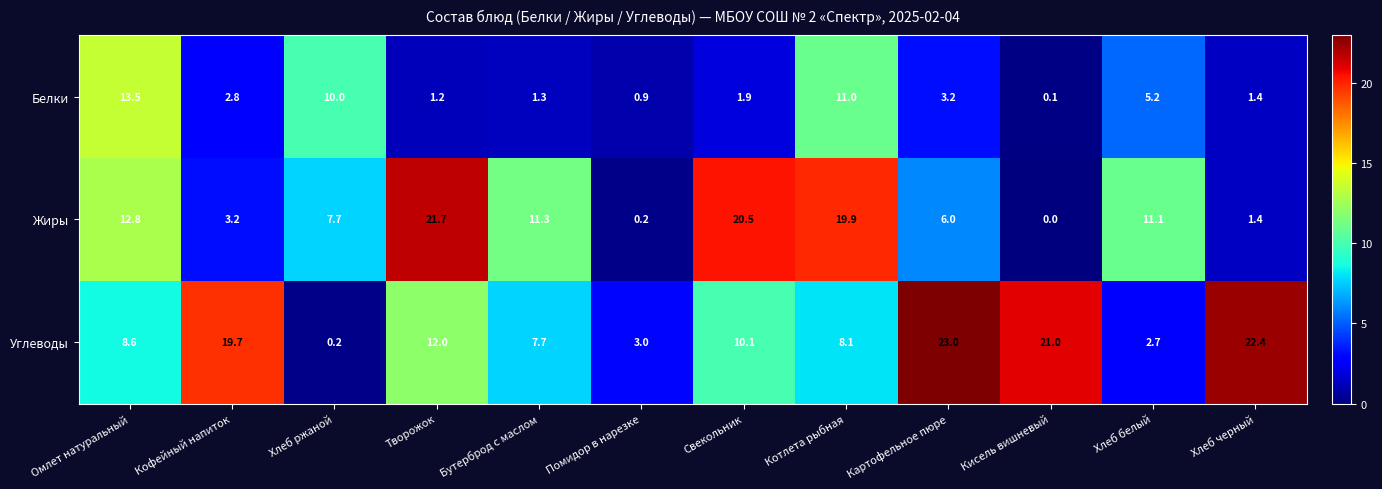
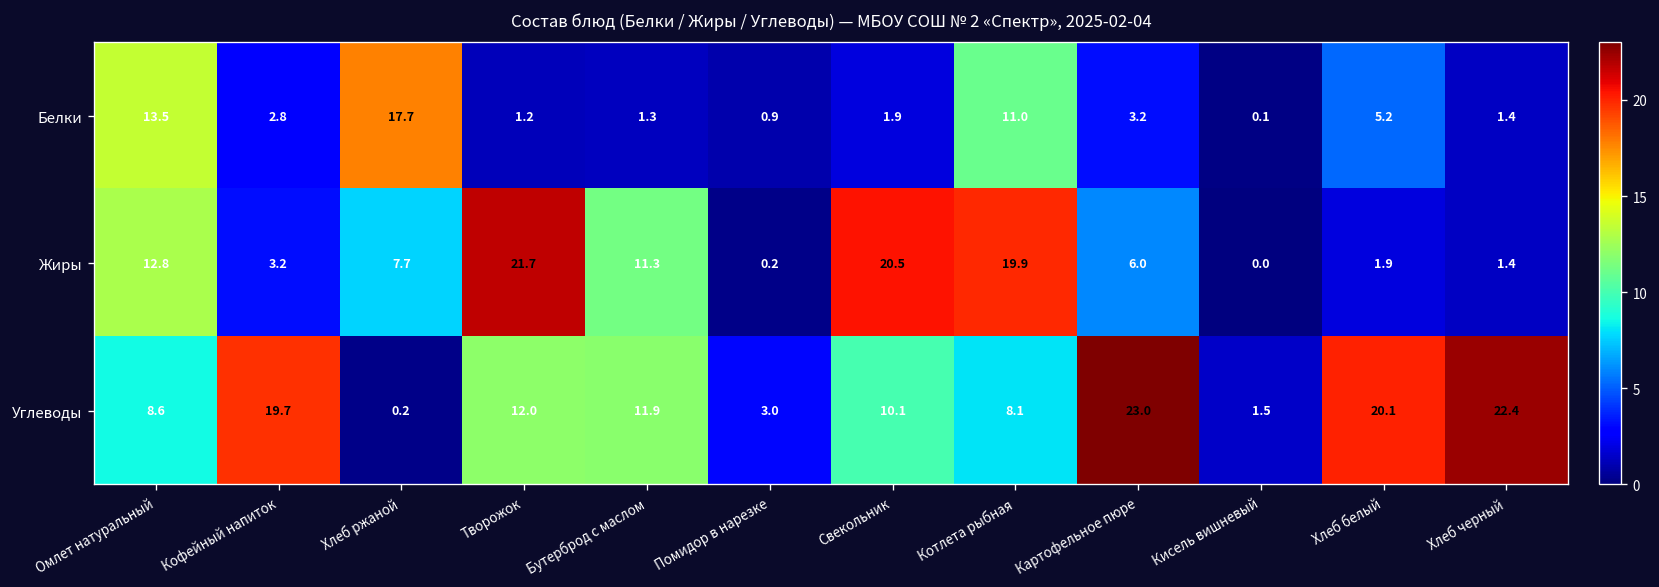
Белки, Хлеб ржаной: 10.0 -> 17.7
Жиры, Хлеб белый: 11.1 -> 1.9
Углеводы, Бутерброд с маслом: 7.7 -> 11.9
Углеводы, Кисель вишневый: 21.0 -> 1.5
Углеводы, Хлеб белый: 2.7 -> 20.1
